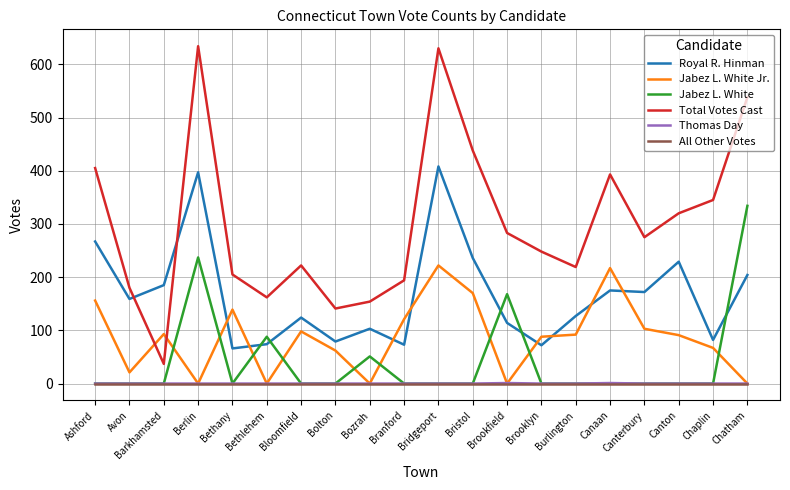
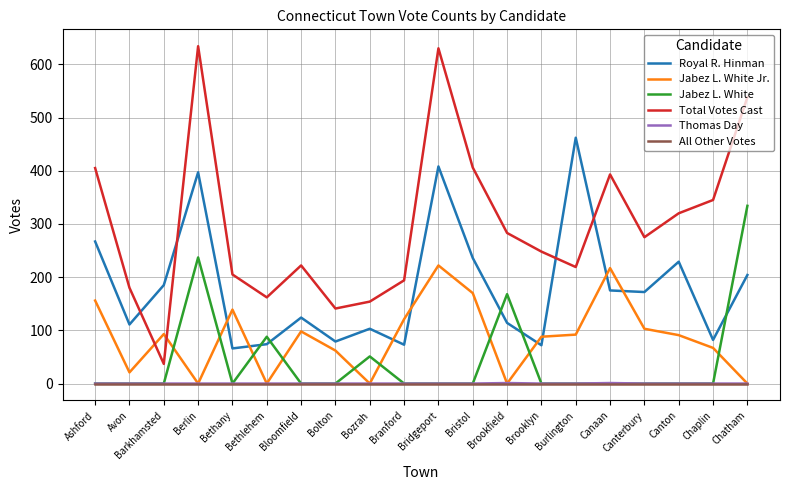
Royal R. Hinman, Avon: 160 -> 110
Total Votes Cast, Bristol: 440 -> 410
Royal R. Hinman, Burlington: 130 -> 460
